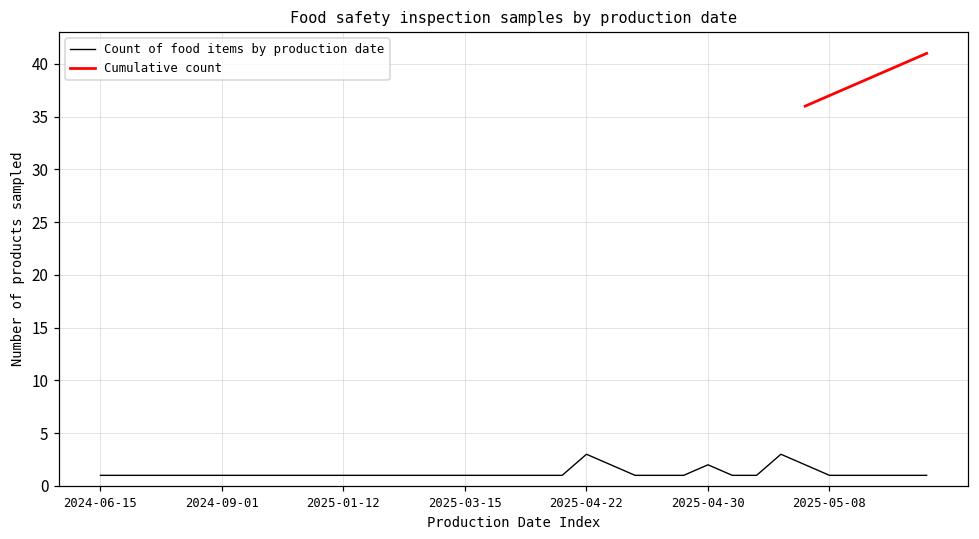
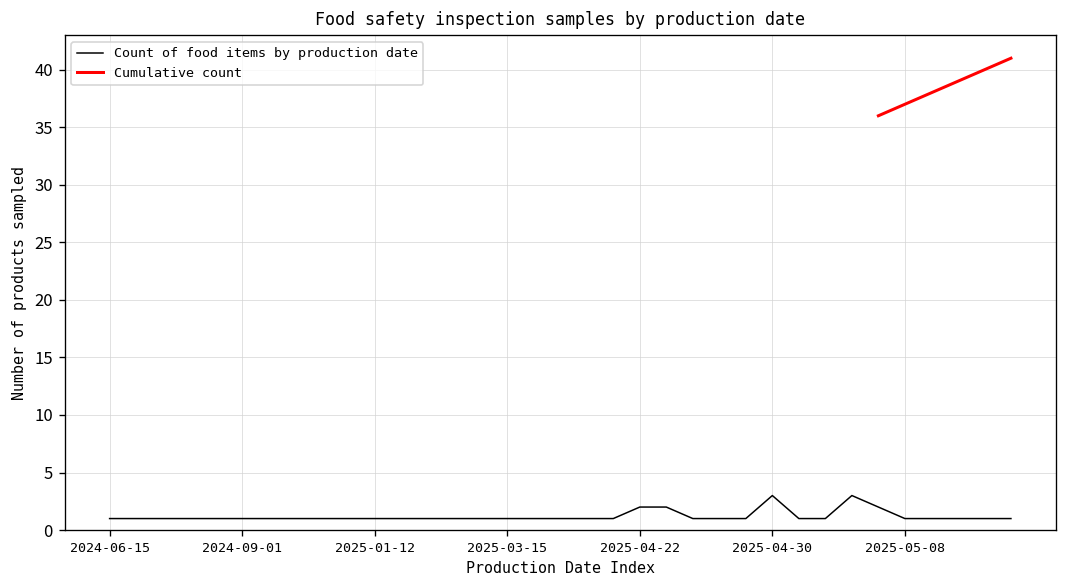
Count of food items by production date, 2025-04-22: 3 -> 2
Count of food items by production date, 2025-04-30: 2 -> 3
